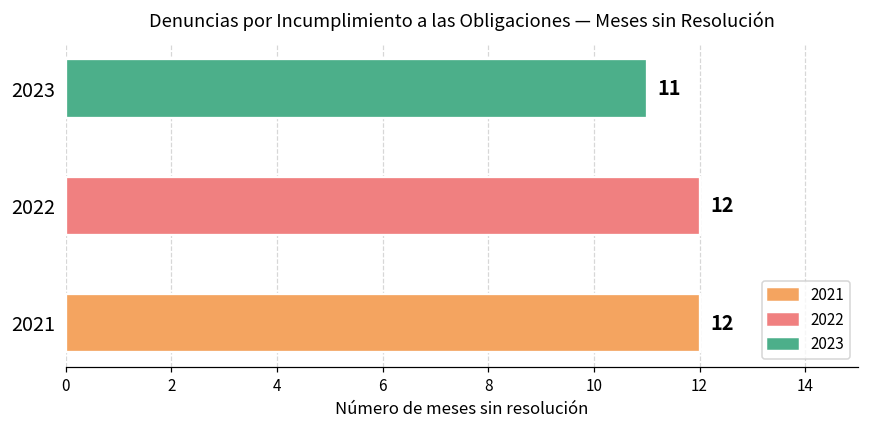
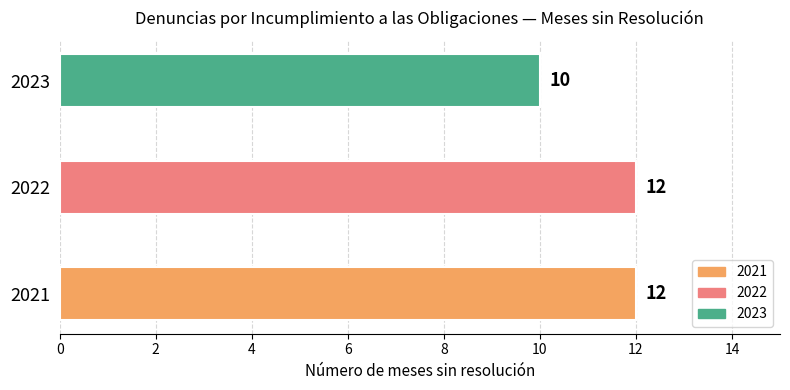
2023: 11 -> 10
